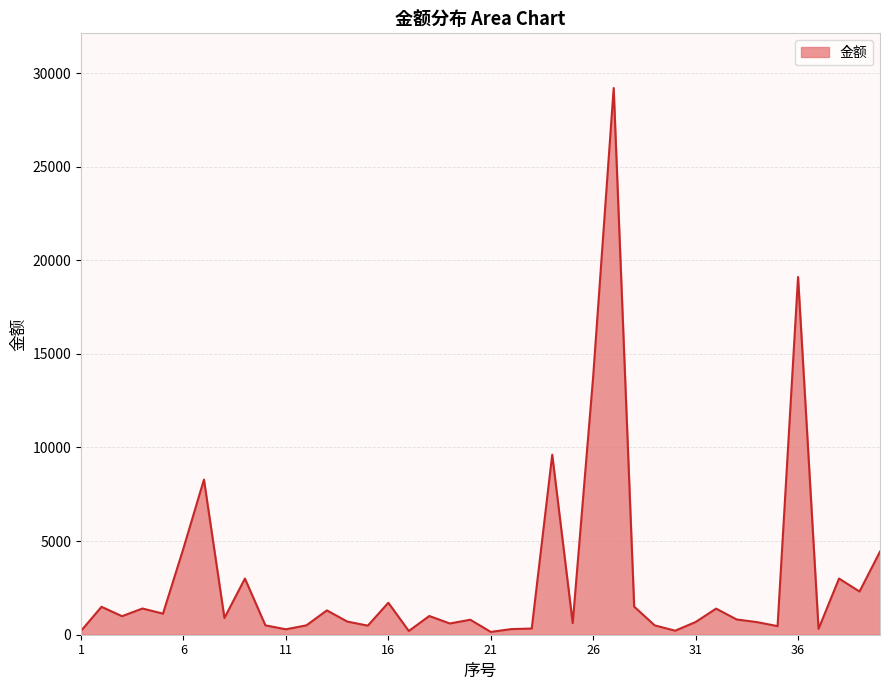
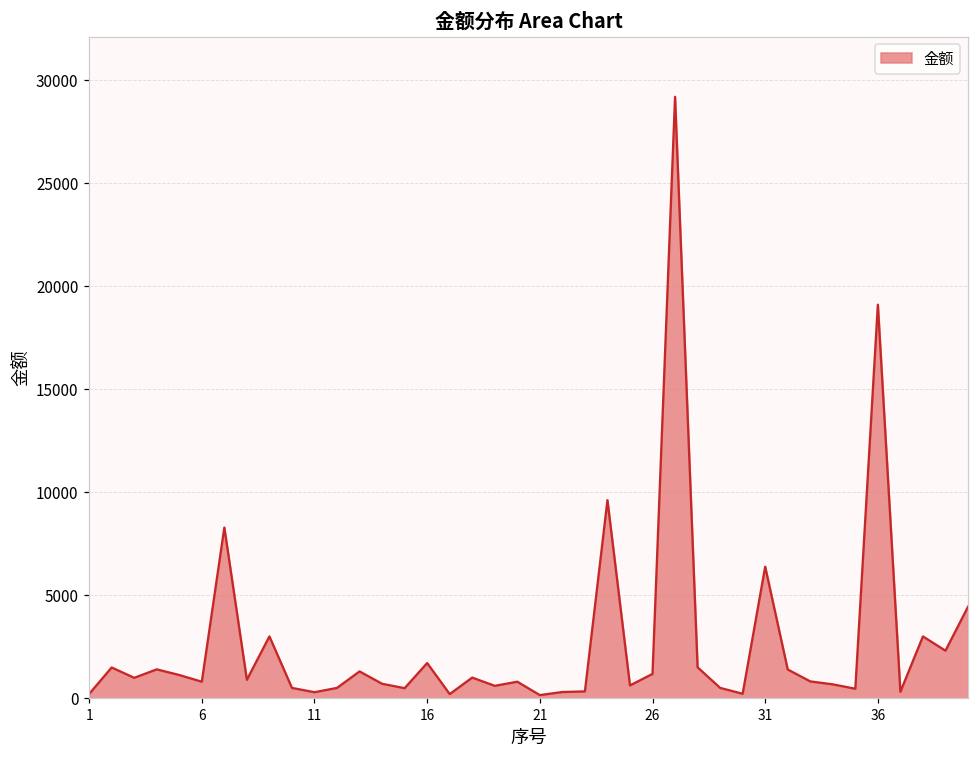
6: 4600 -> 800
26: 13800 -> 1200
31: 700 -> 6400
